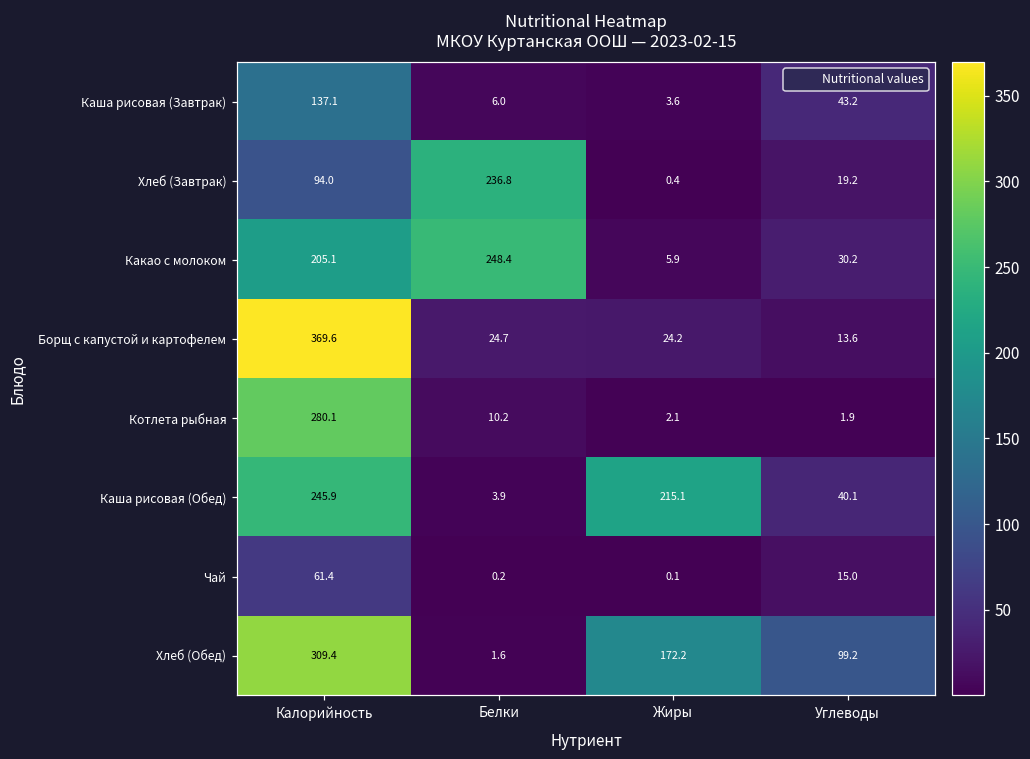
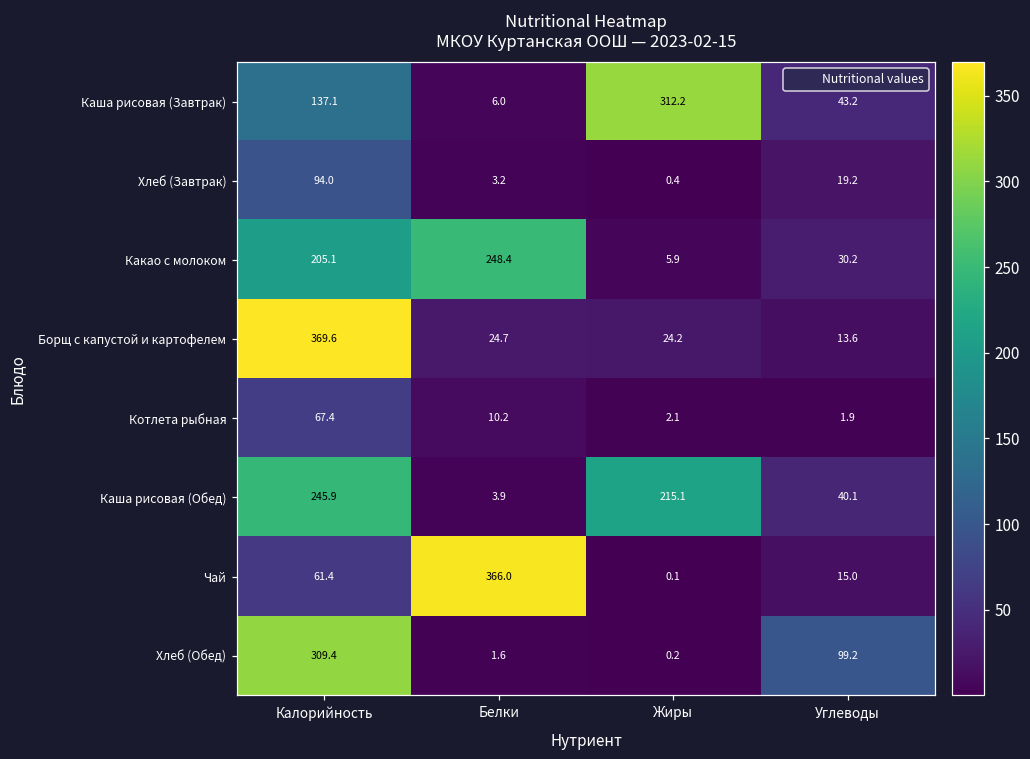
Каша рисовая (Завтрак), Жиры: 3.6 -> 312.2
Хлеб (Завтрак), Белки: 236.8 -> 3.2
Котлета рыбная, Калорийность: 280.1 -> 67.4
Чай, Белки: 0.2 -> 366.0
Хлеб (Обед), Жиры: 172.2 -> 0.2
